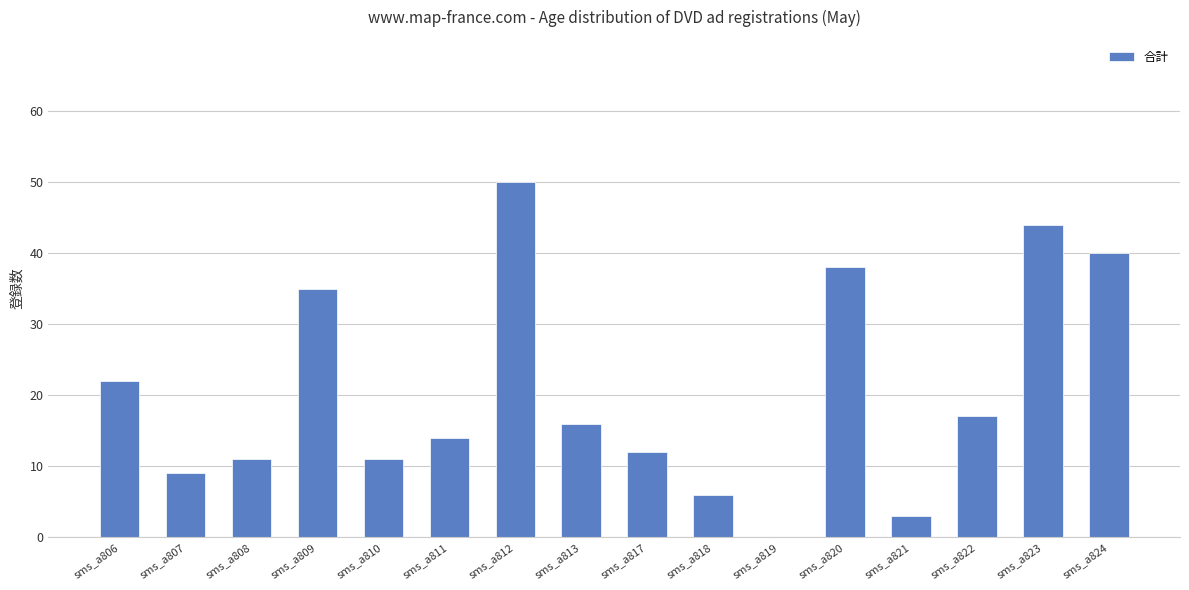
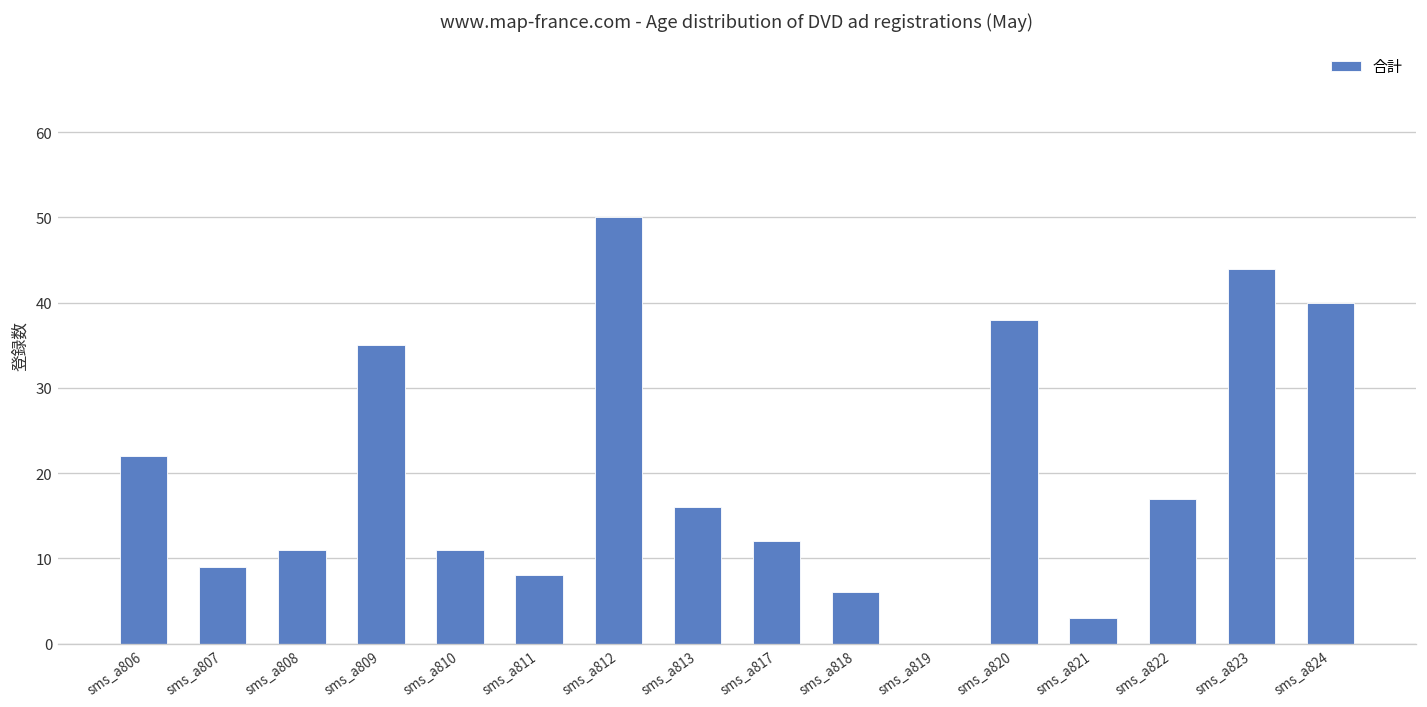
sms_a811: 14 -> 8
